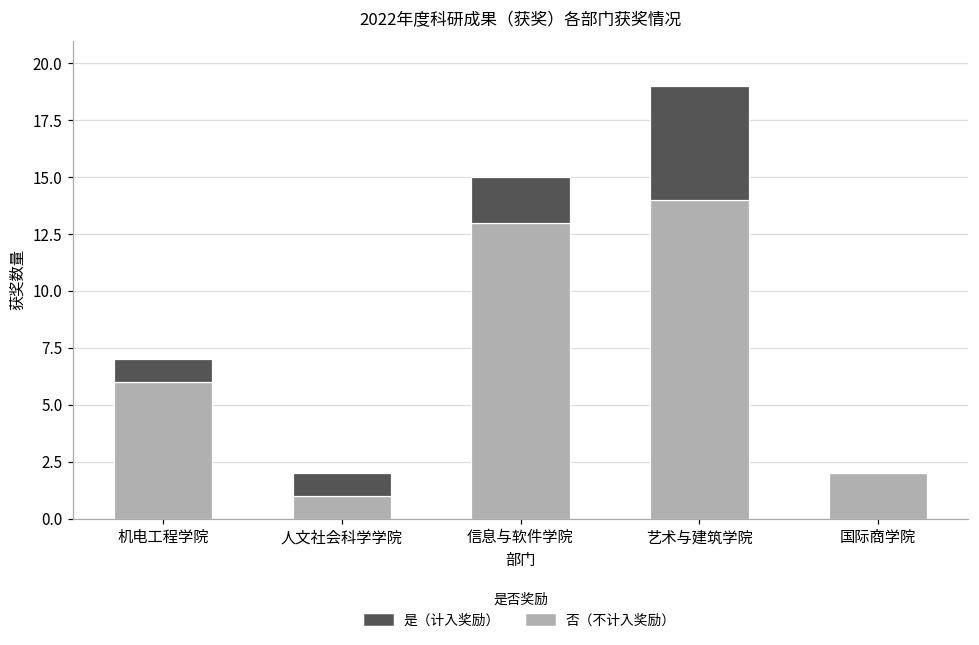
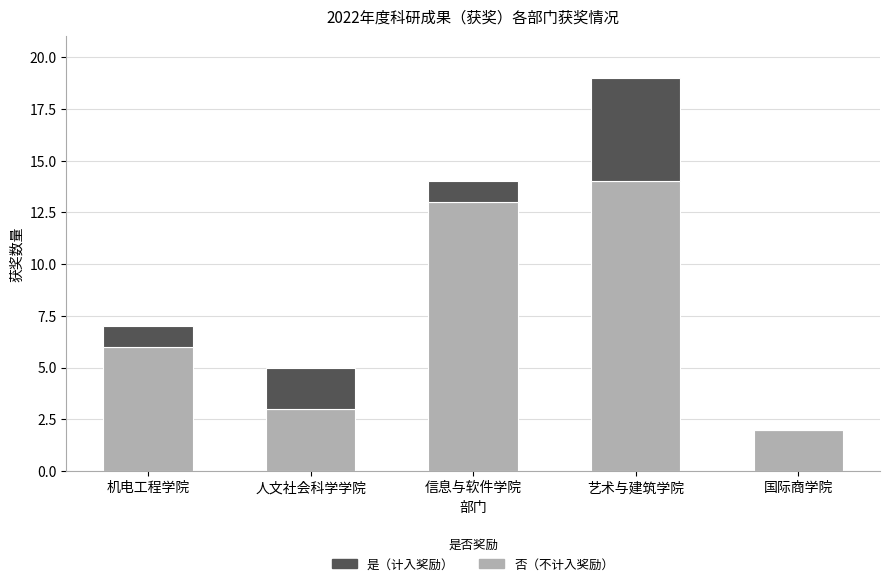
否（不计入奖励）, 人文社会科学学院: 1 -> 3
是（计入奖励）, 人文社会科学学院: 1 -> 2
是（计入奖励）, 信息与软件学院: 2 -> 1
